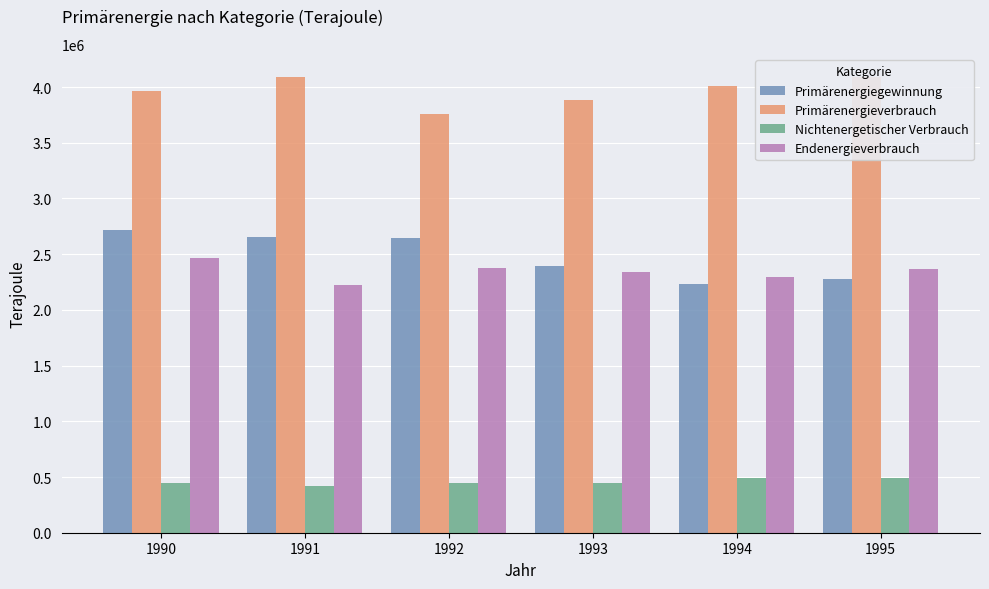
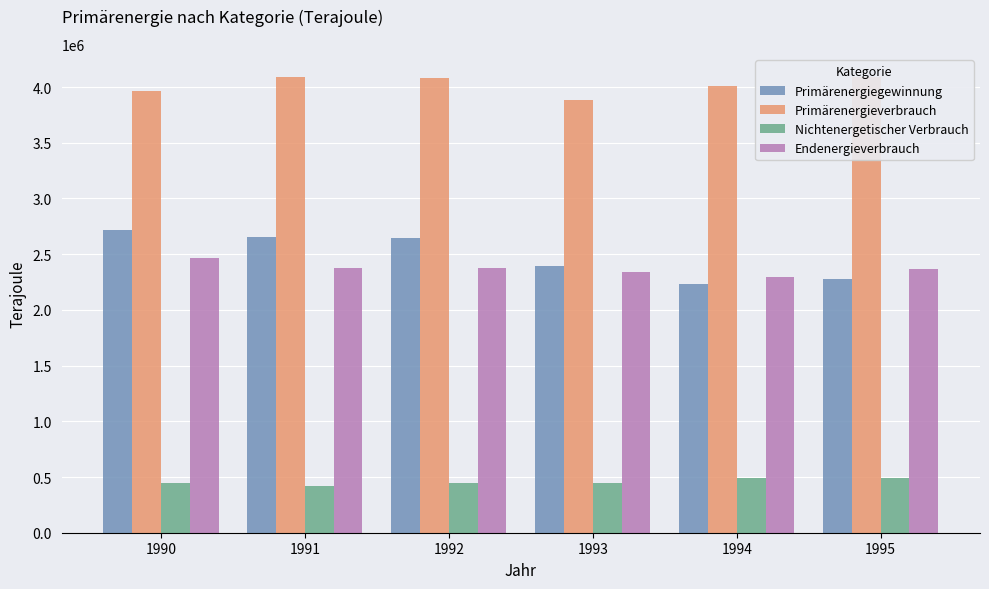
Endenergieverbrauch, 1991: 2230000 -> 2370000
Primärenergieverbrauch, 1992: 3760000 -> 4080000
